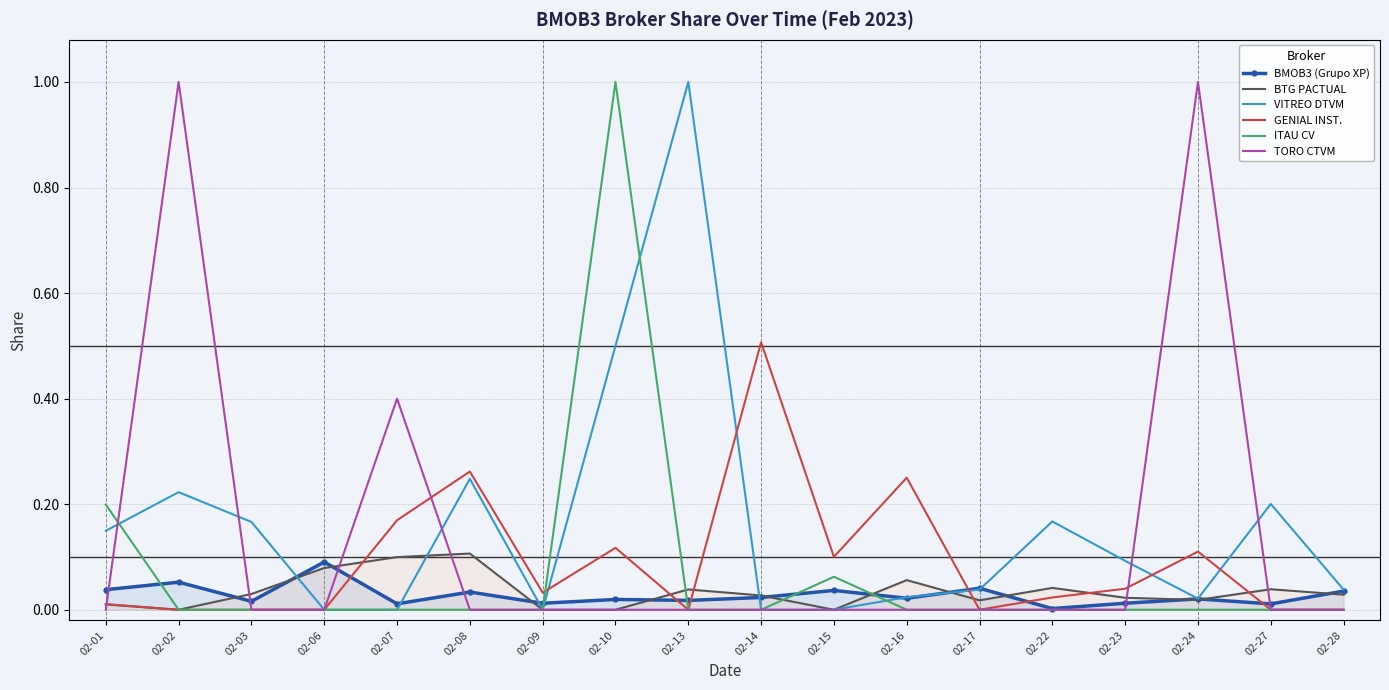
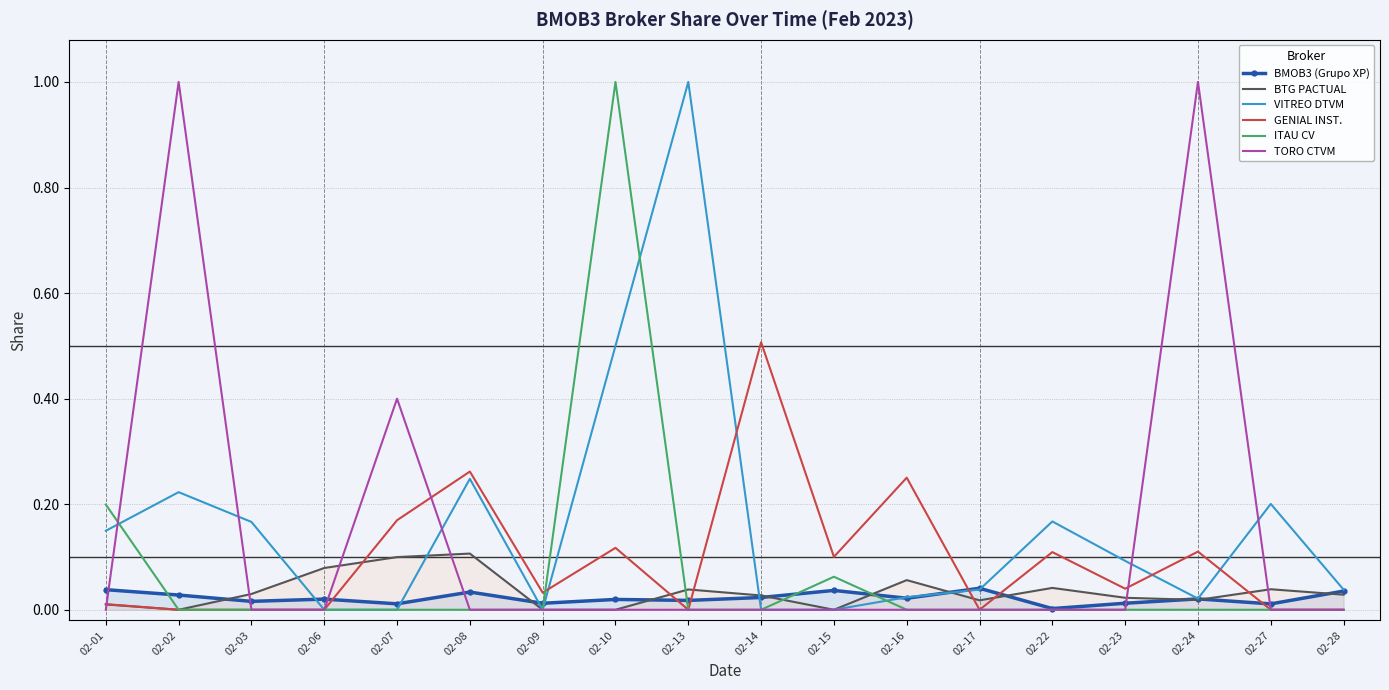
BMOB3 (Grupo XP), 02-02: 0.05 -> 0.03
BMOB3 (Grupo XP), 02-06: 0.09 -> 0.02
GENIAL INST., 02-22: 0.02 -> 0.11
